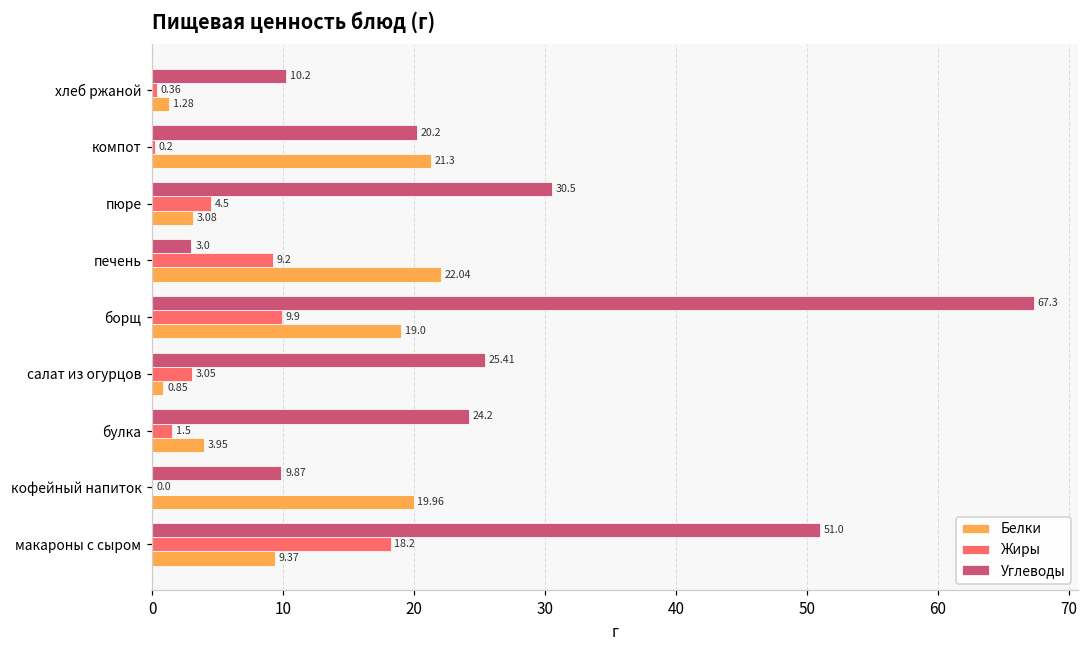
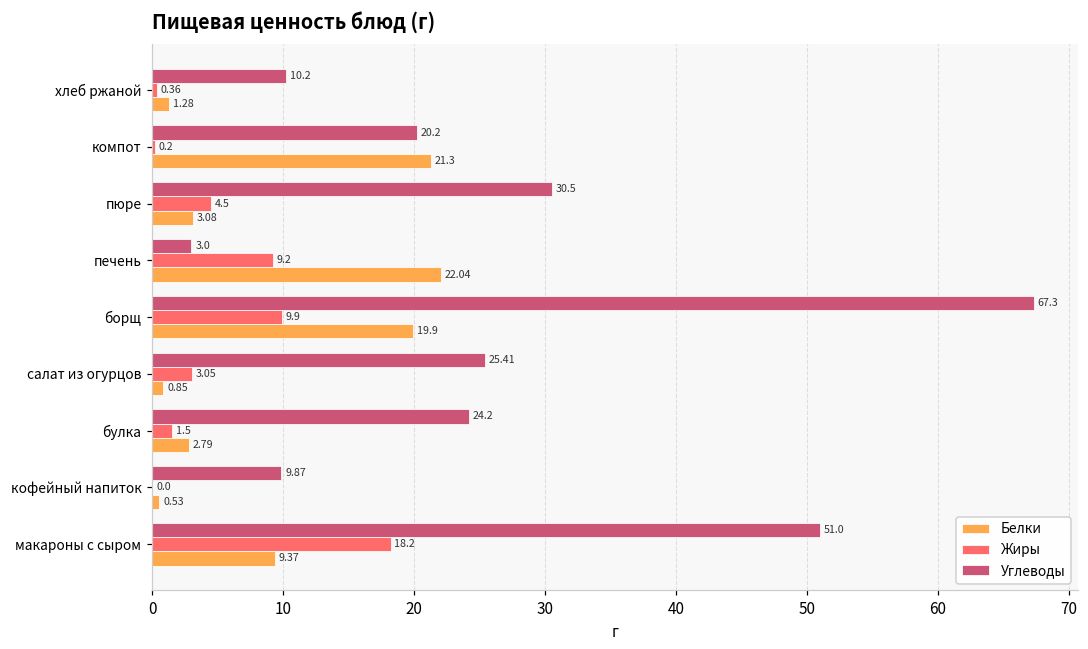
Белки, борщ: 19.0 -> 19.9
Белки, булка: 3.95 -> 2.79
Белки, кофейный напиток: 19.96 -> 0.53
